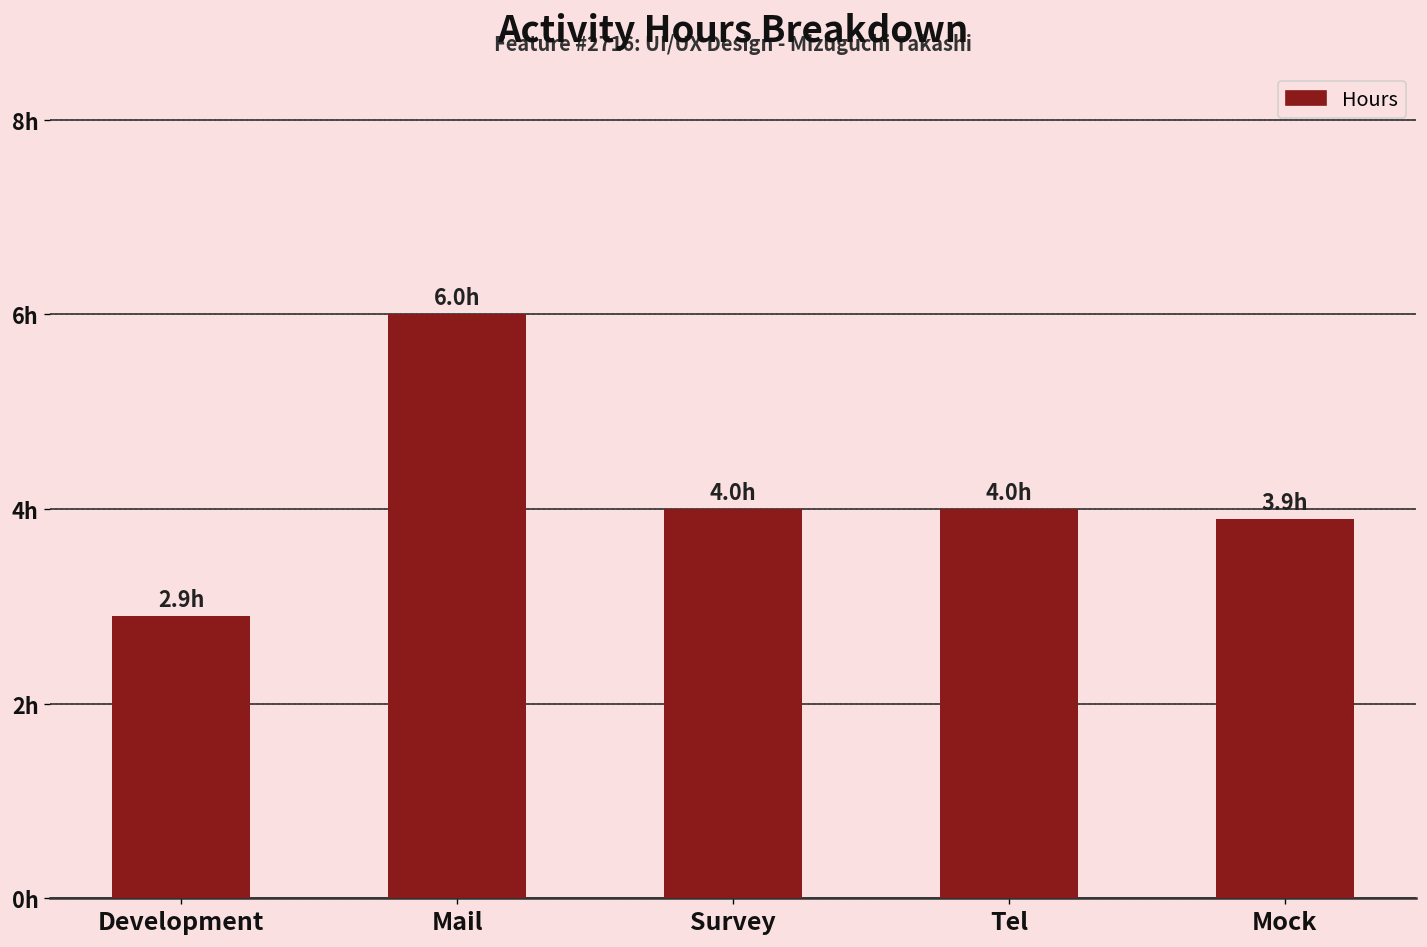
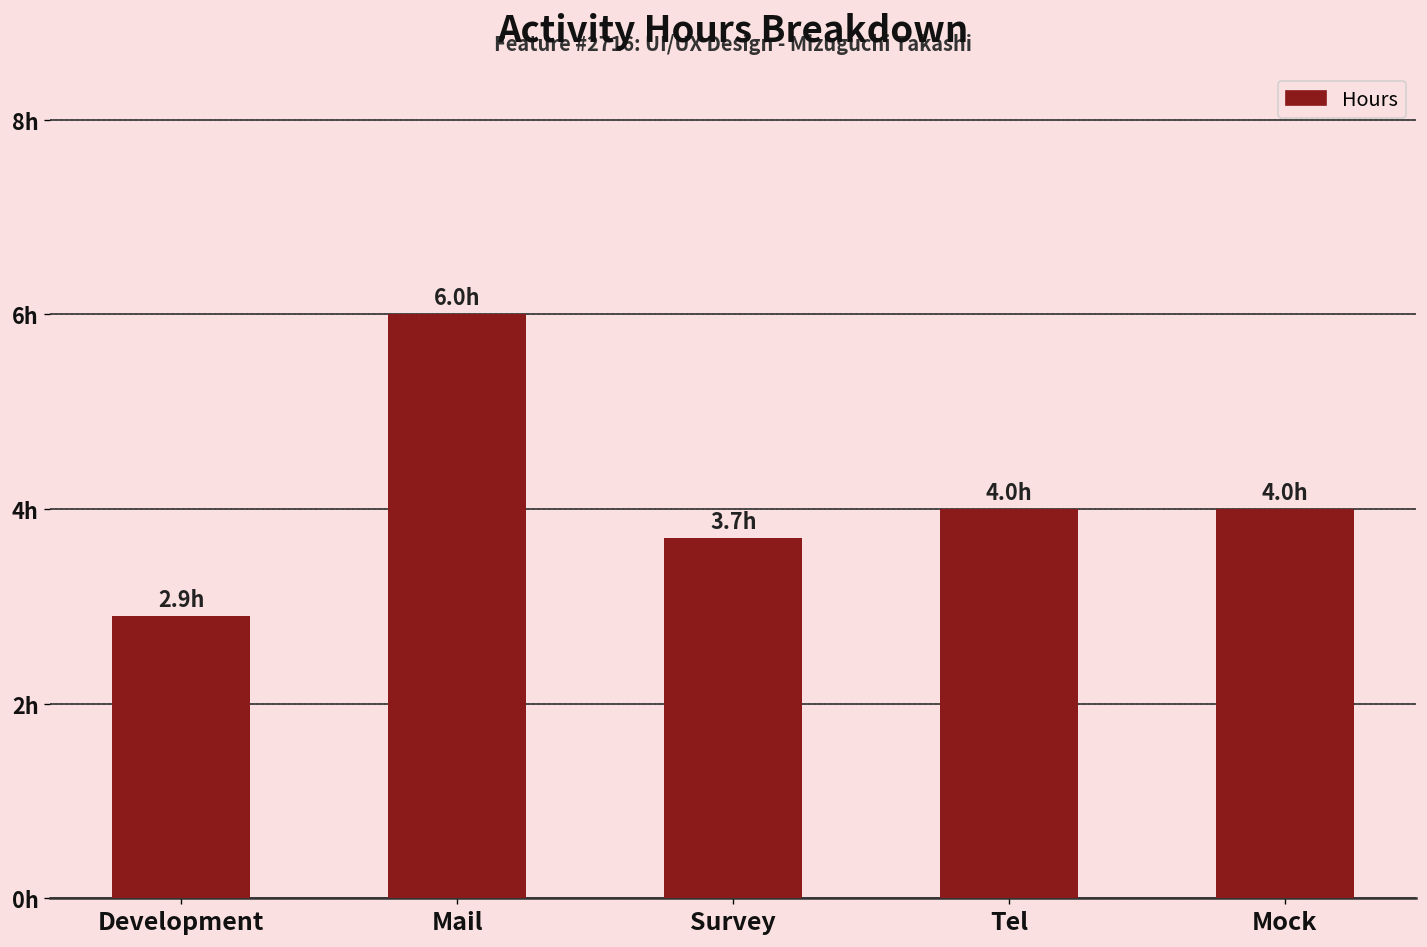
Survey: 4.0h -> 3.7h
Mock: 3.9h -> 4.0h
